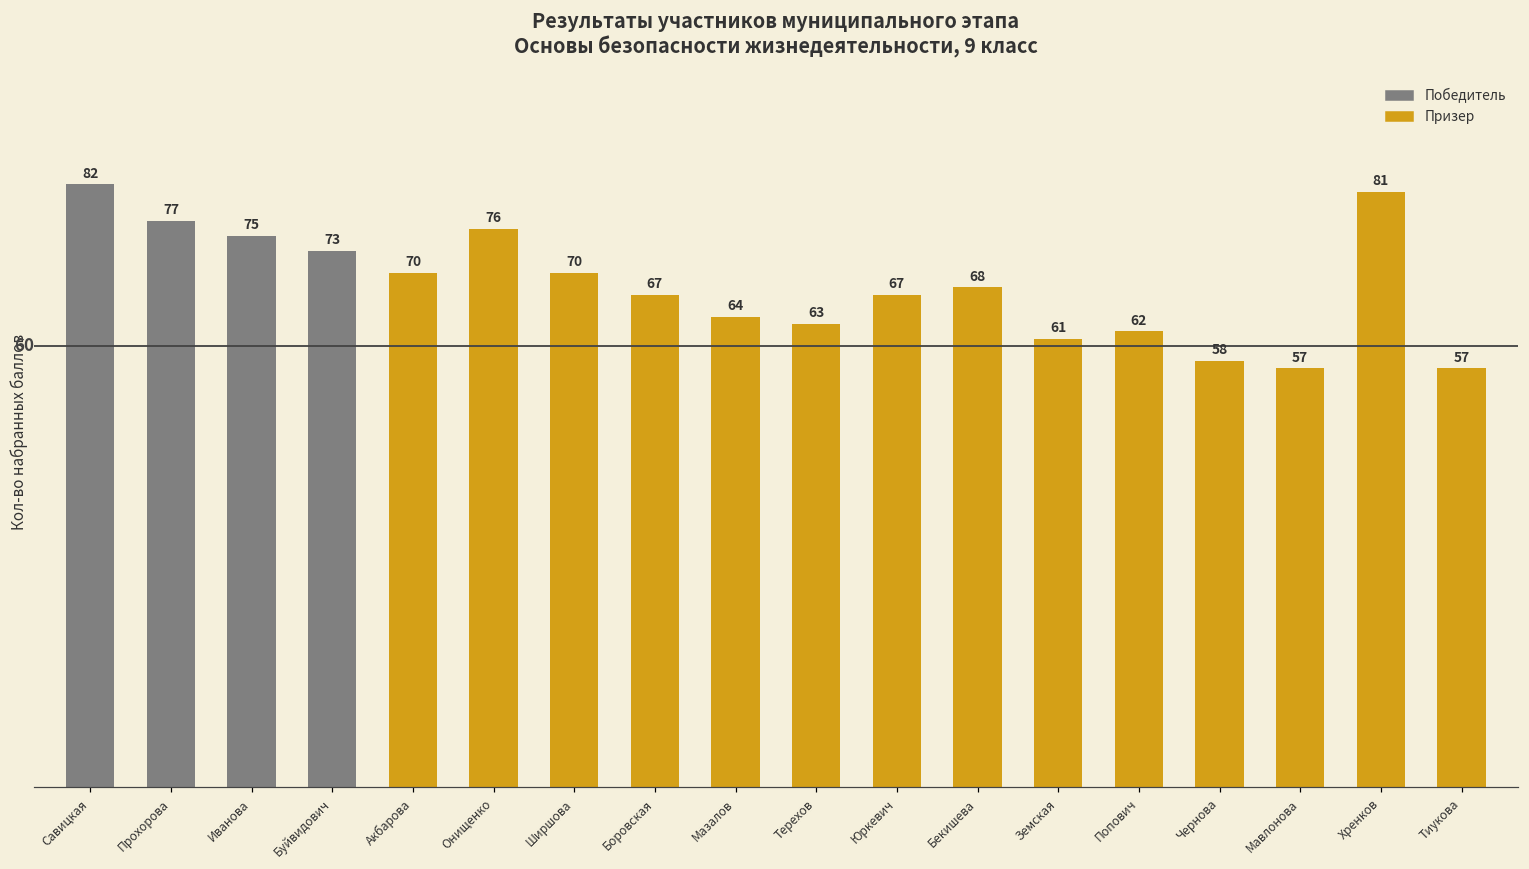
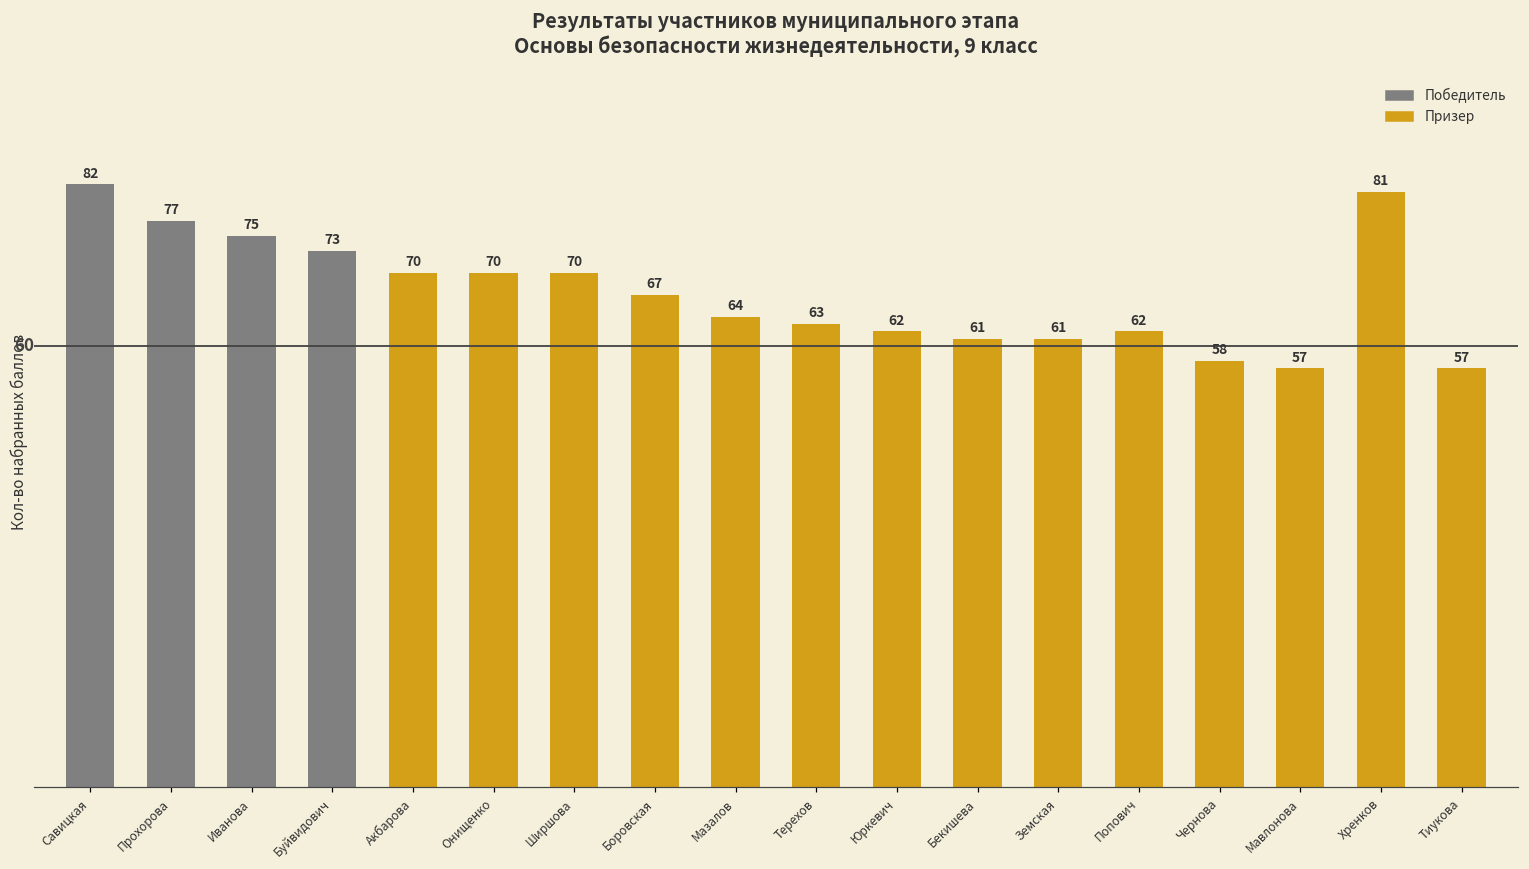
Онищенко: 76 -> 70
Юркевич: 67 -> 62
Бекишева: 68 -> 61
